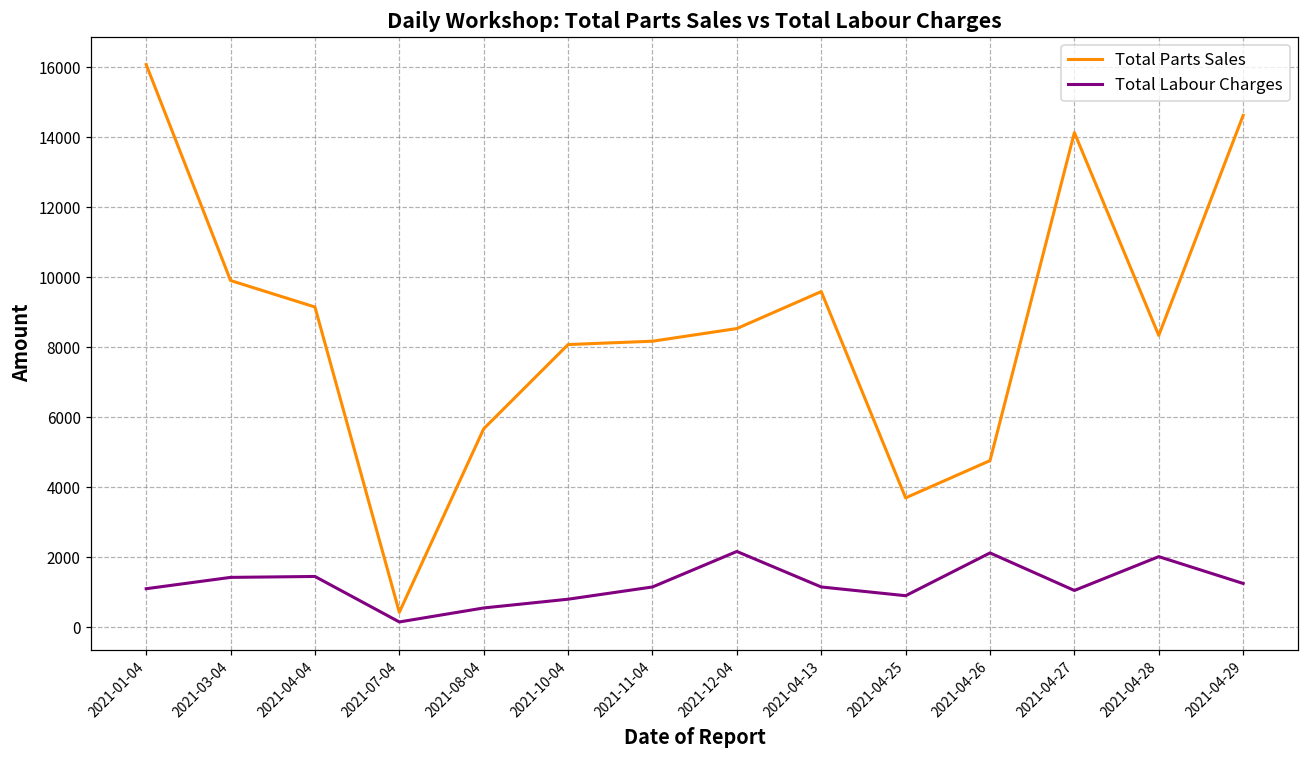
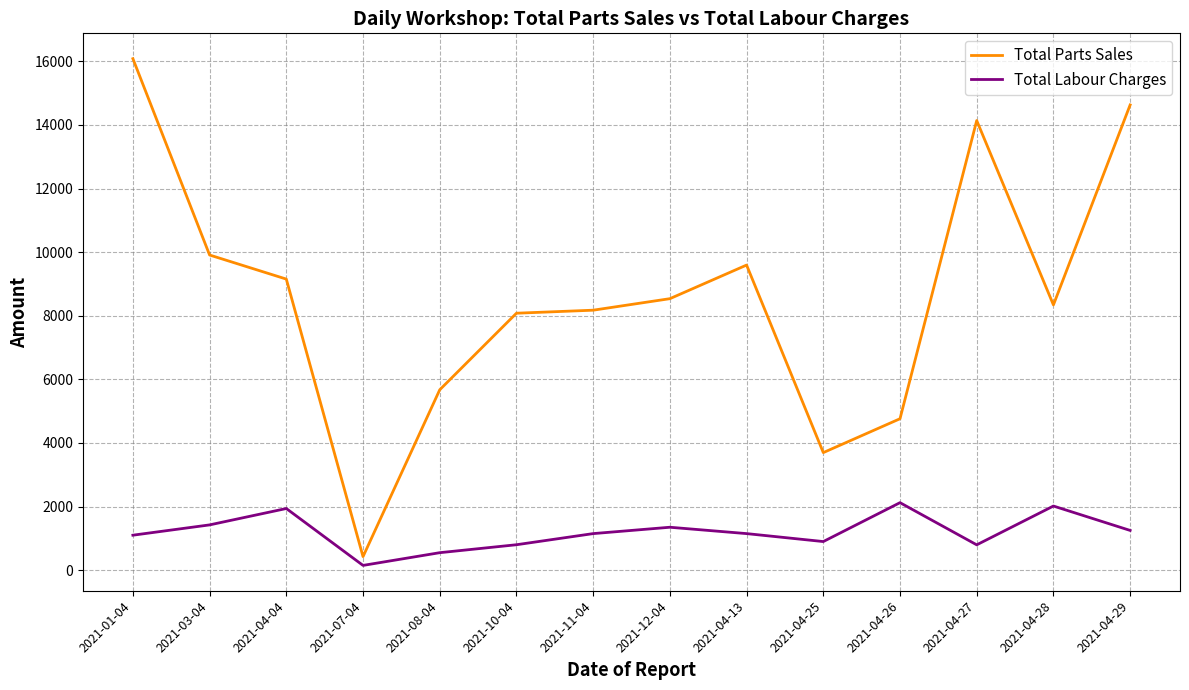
Total Labour Charges, 2021-04-04: 1500 -> 1900
Total Labour Charges, 2021-12-04: 2200 -> 1400
Total Labour Charges, 2021-04-27: 1100 -> 800
